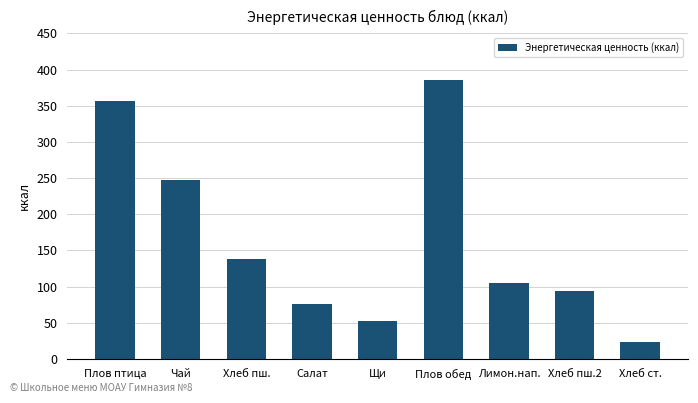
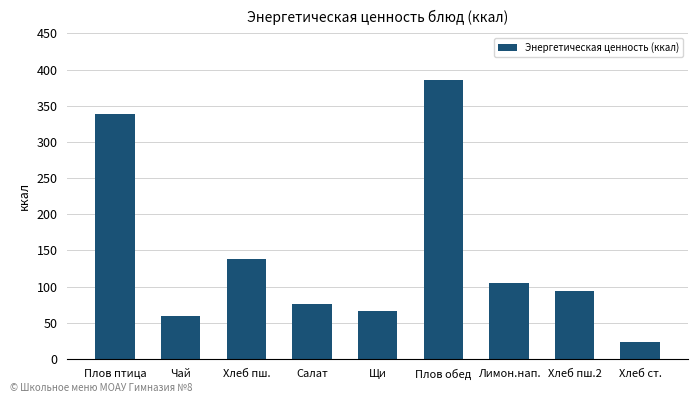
Плов птица: 360 -> 340
Чай: 250 -> 60
Щи: 50 -> 70
